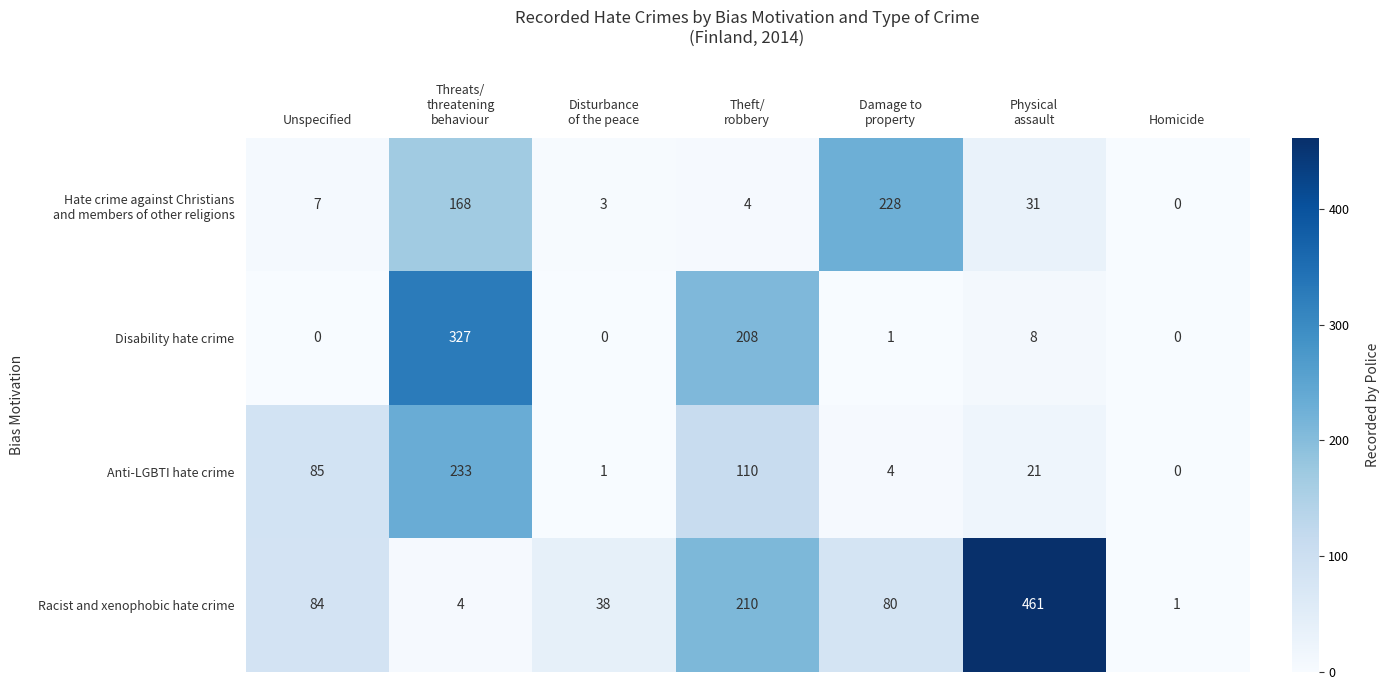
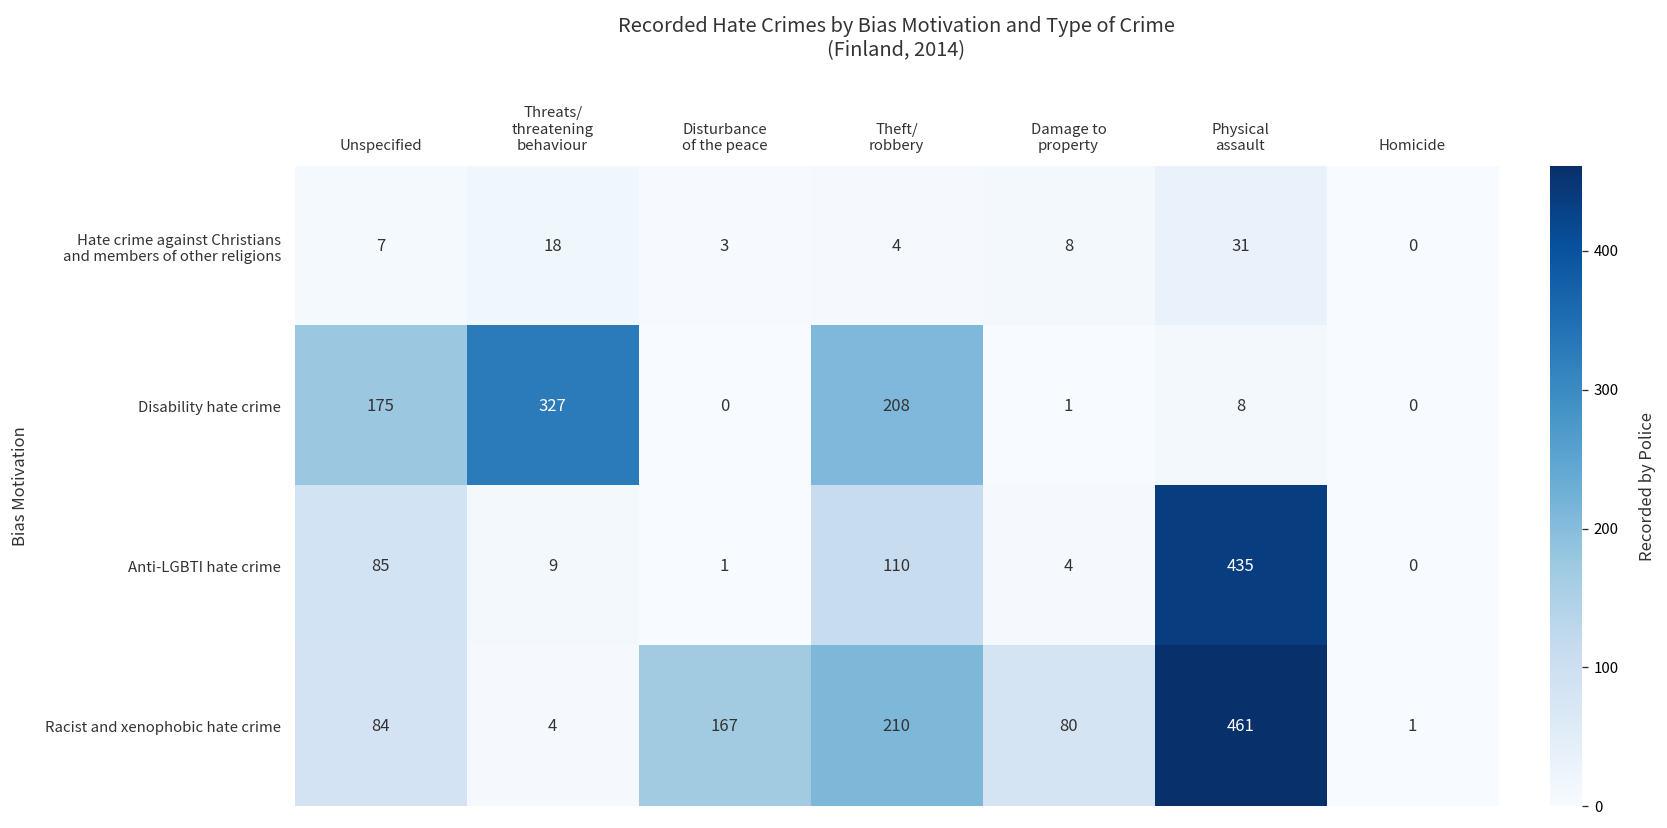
Hate crime against Christians and members of other religions, Threats/ threatening behaviour: 168 -> 18
Hate crime against Christians and members of other religions, Damage to property: 228 -> 8
Disability hate crime, Unspecified: 0 -> 175
Anti-LGBTI hate crime, Threats/ threatening behaviour: 233 -> 9
Anti-LGBTI hate crime, Physical assault: 21 -> 435
Racist and xenophobic hate crime, Disturbance of the peace: 38 -> 167
